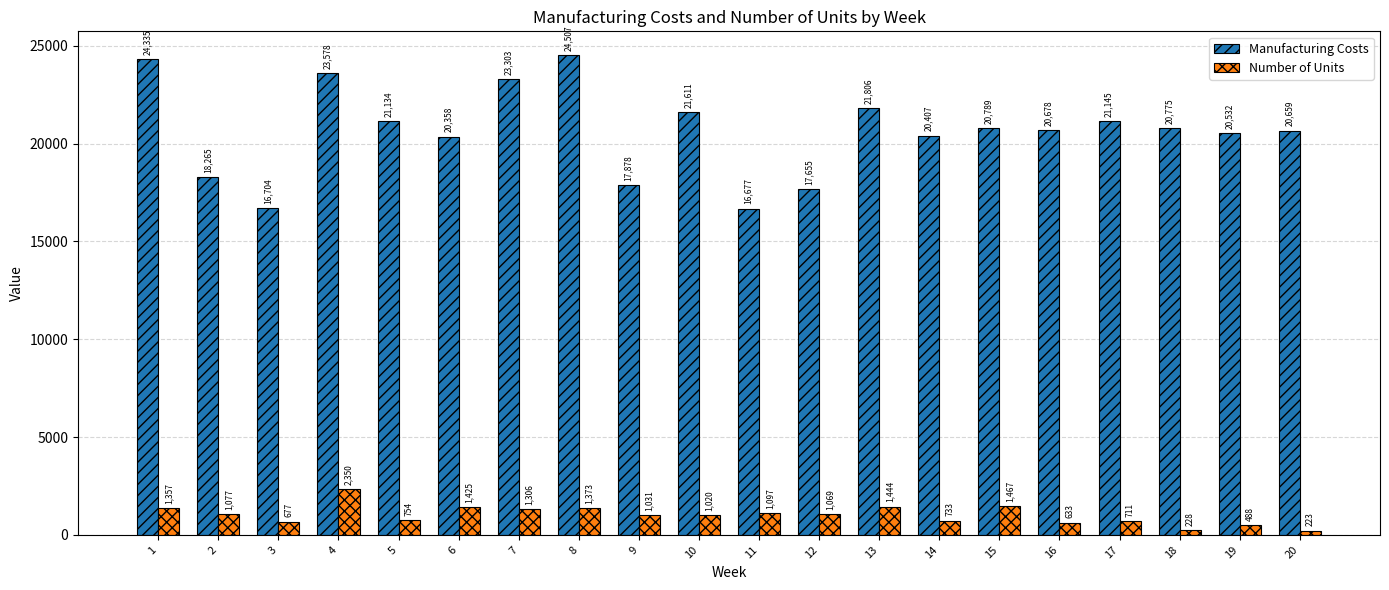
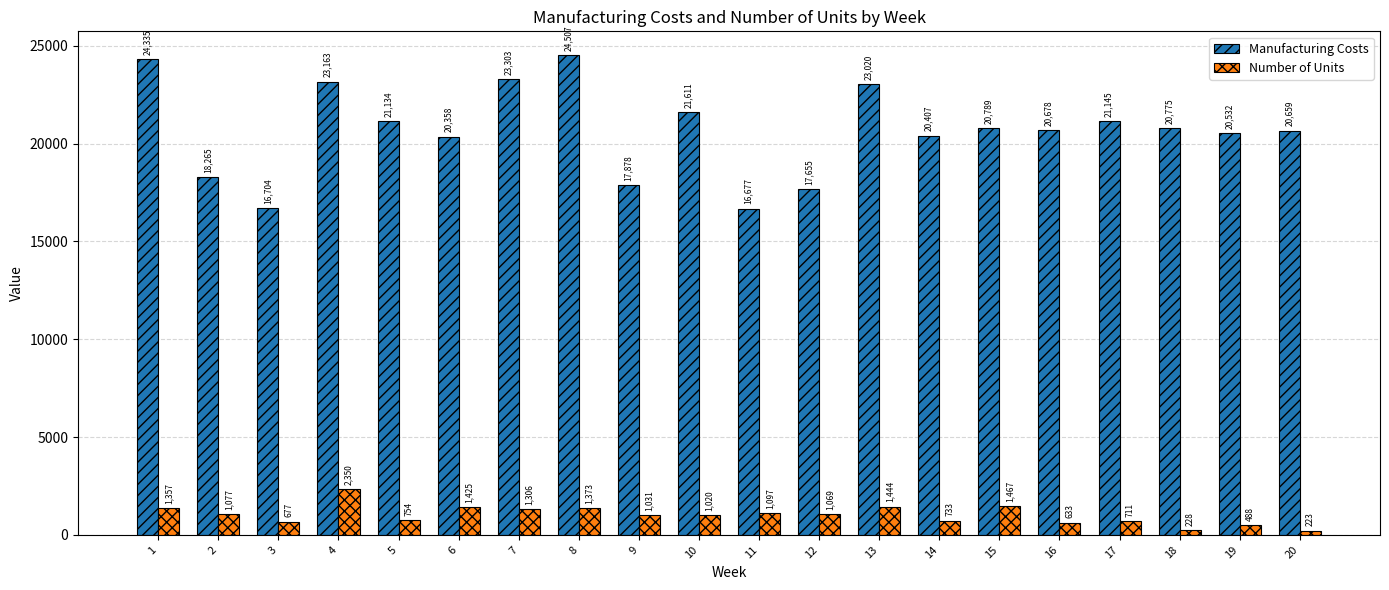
Manufacturing Costs, 4: 23,578 -> 23,163
Manufacturing Costs, 13: 21,806 -> 23,020
